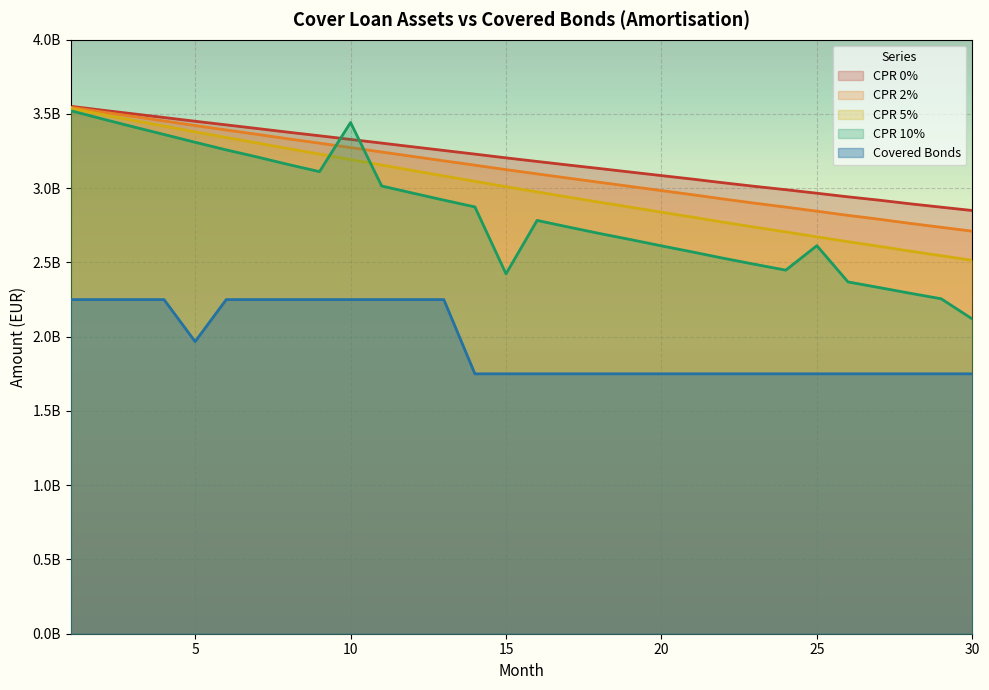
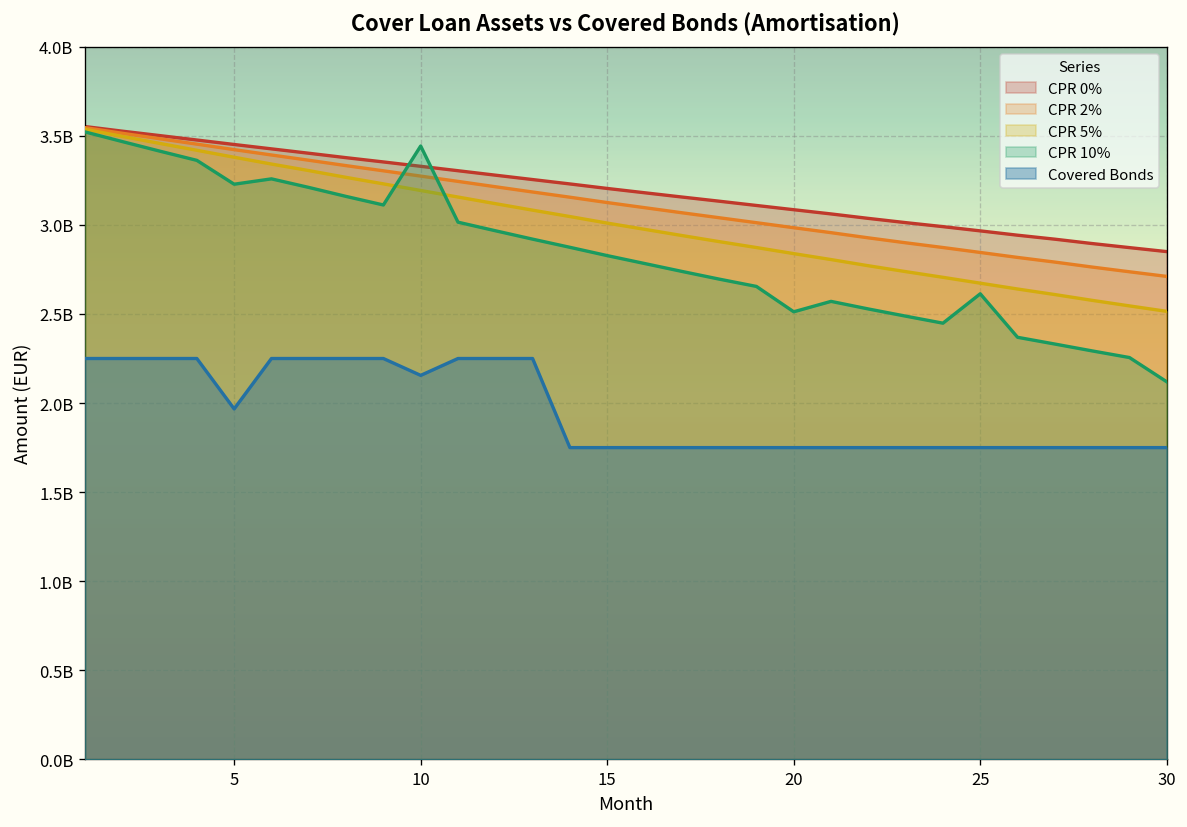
CPR 10%, 5: 3310000000 -> 3230000000
Covered Bonds, 10: 2250000000 -> 2160000000
CPR 10%, 15: 2420000000 -> 2830000000
CPR 10%, 20: 2610000000 -> 2510000000
